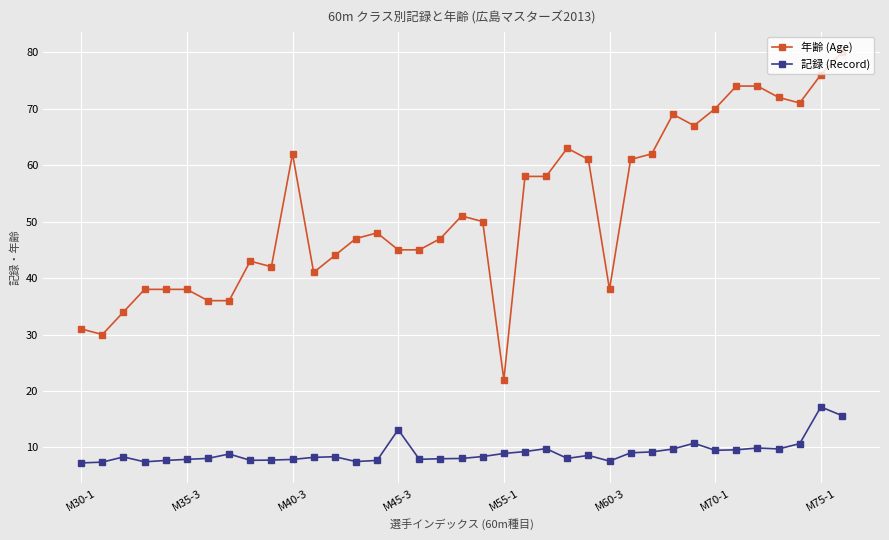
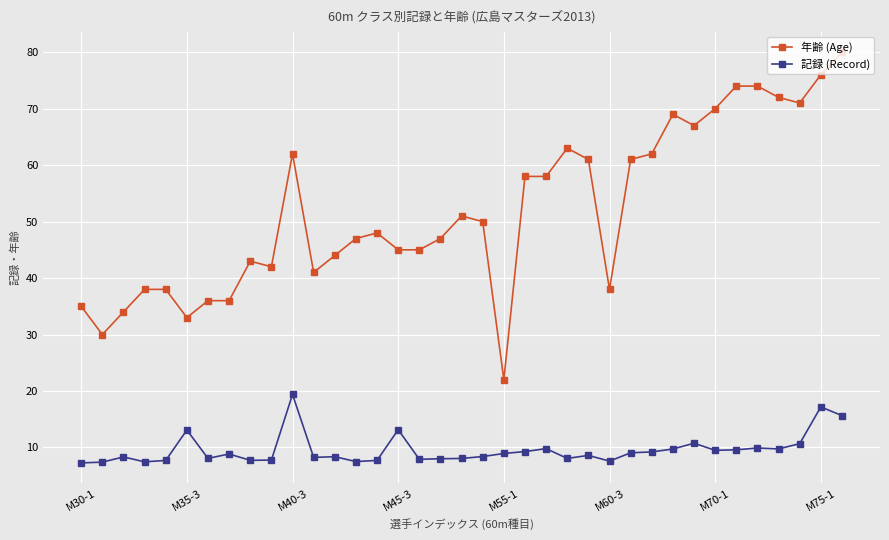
年齢 (Age), M30-1: 31 -> 35
年齢 (Age), M35-3: 38 -> 33
記録 (Record), M35-3: 8 -> 13
記録 (Record), M40-3: 8 -> 19
